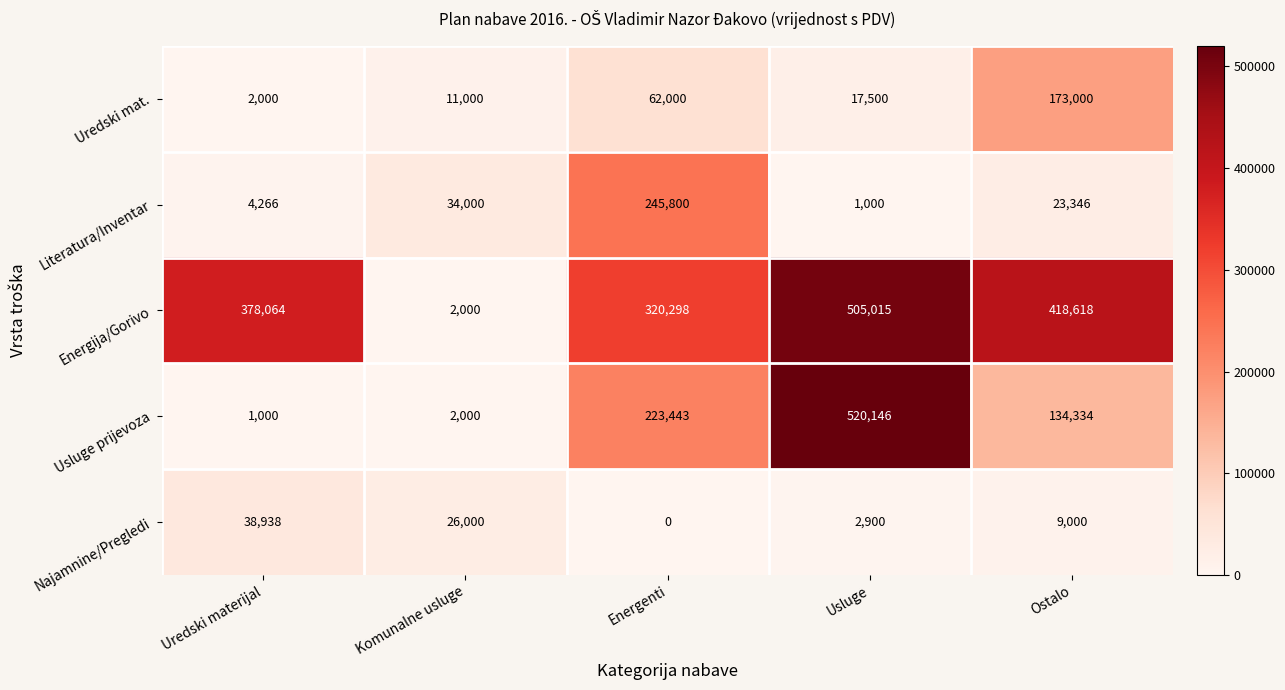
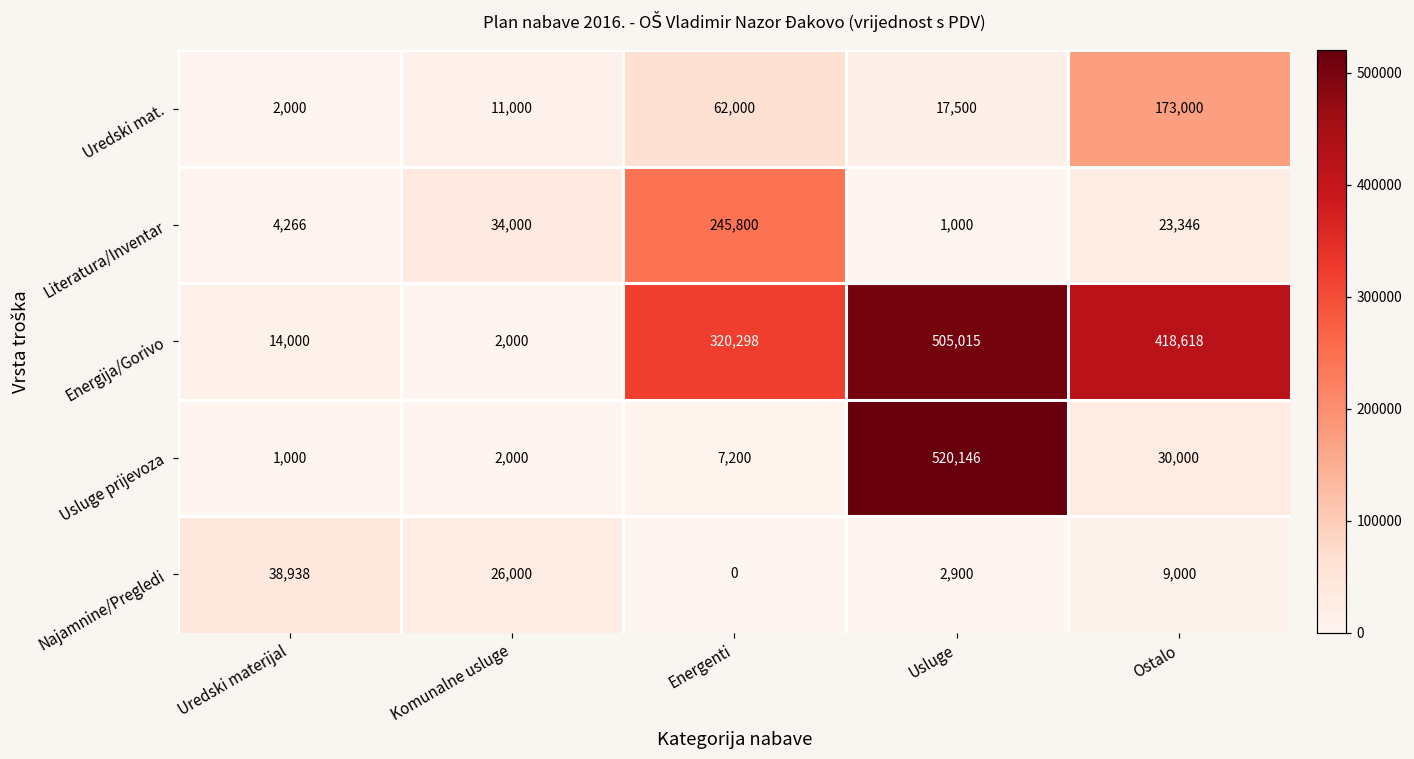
Energija/Gorivo, Uredski materijal: 378,064 -> 14,000
Usluge prijevoza, Energenti: 223,443 -> 7,200
Usluge prijevoza, Ostalo: 134,334 -> 30,000
